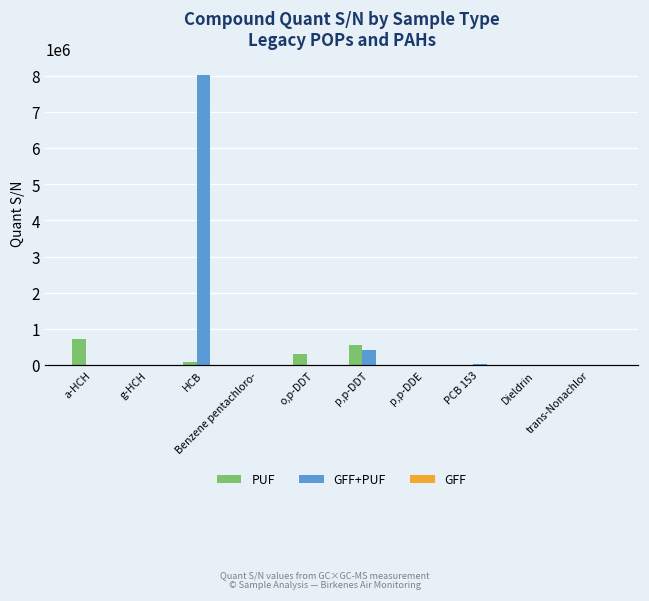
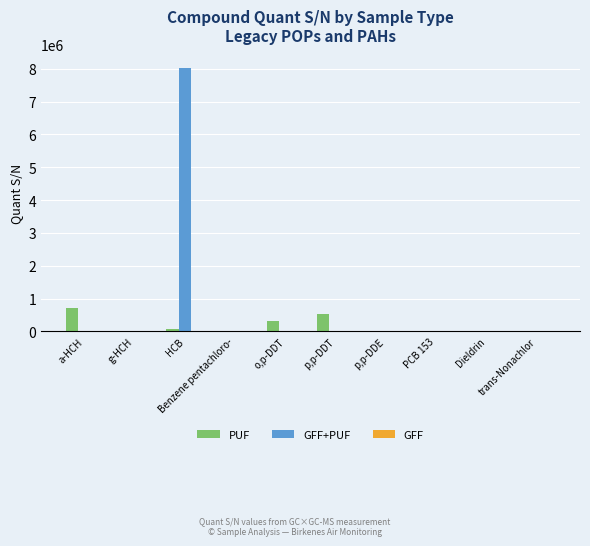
GFF+PUF, p,p-DDT: 400000 -> 0
